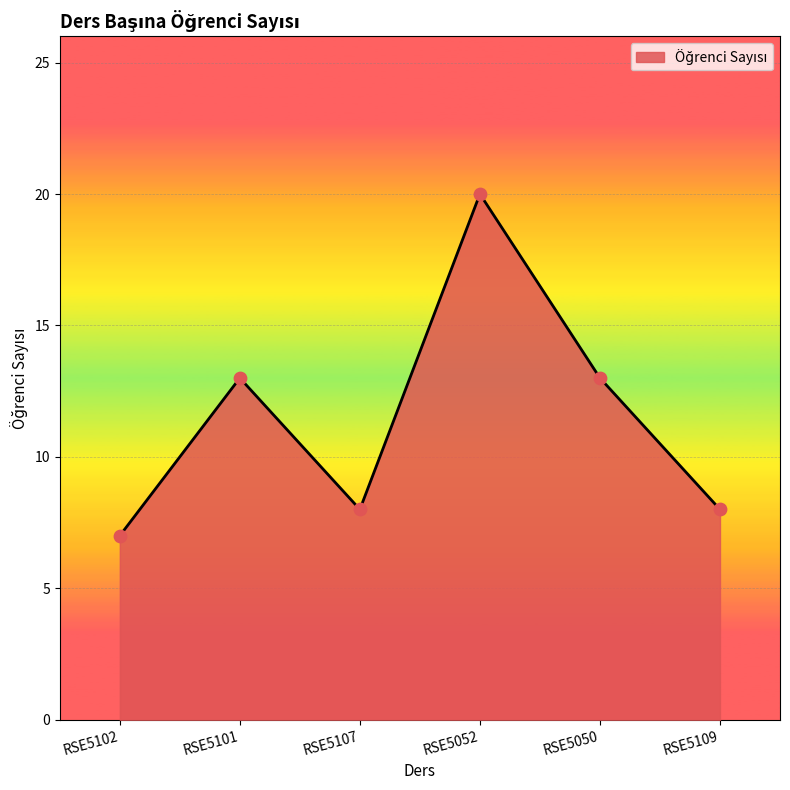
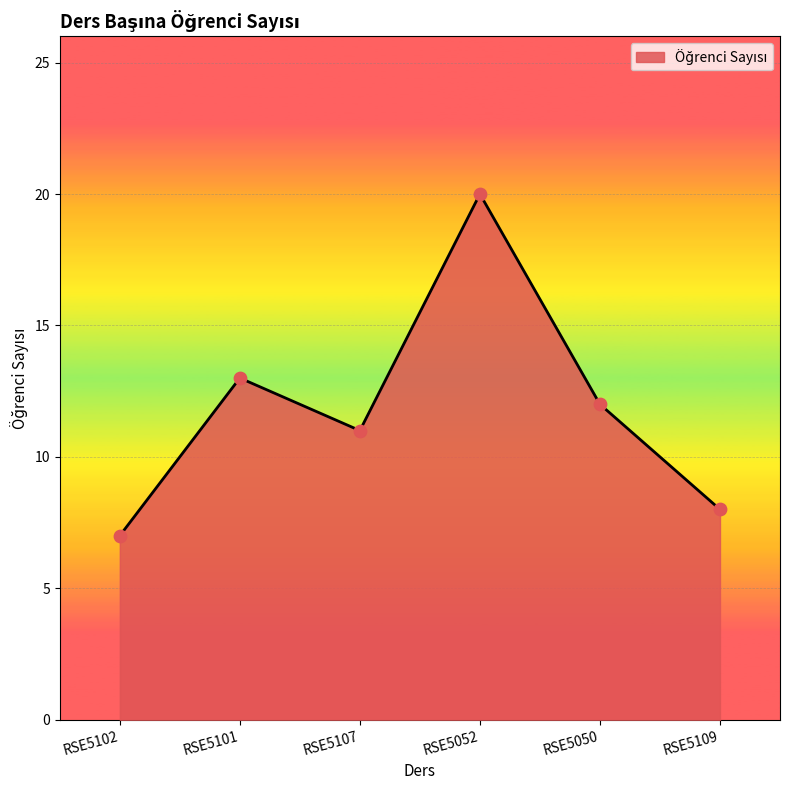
RSE5107: 8 -> 11
RSE5050: 13 -> 12
